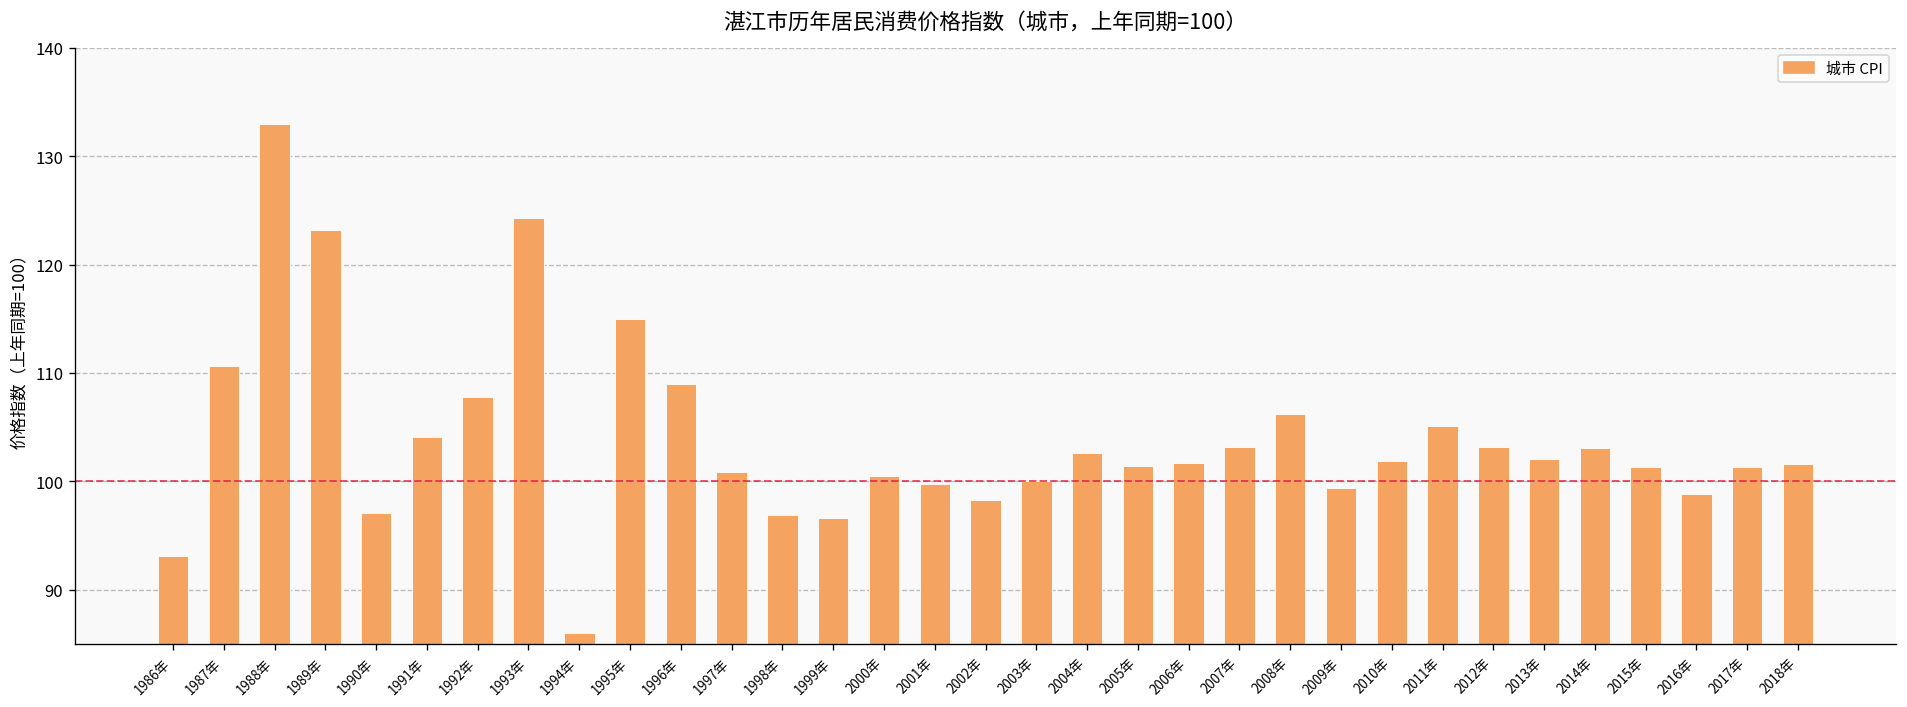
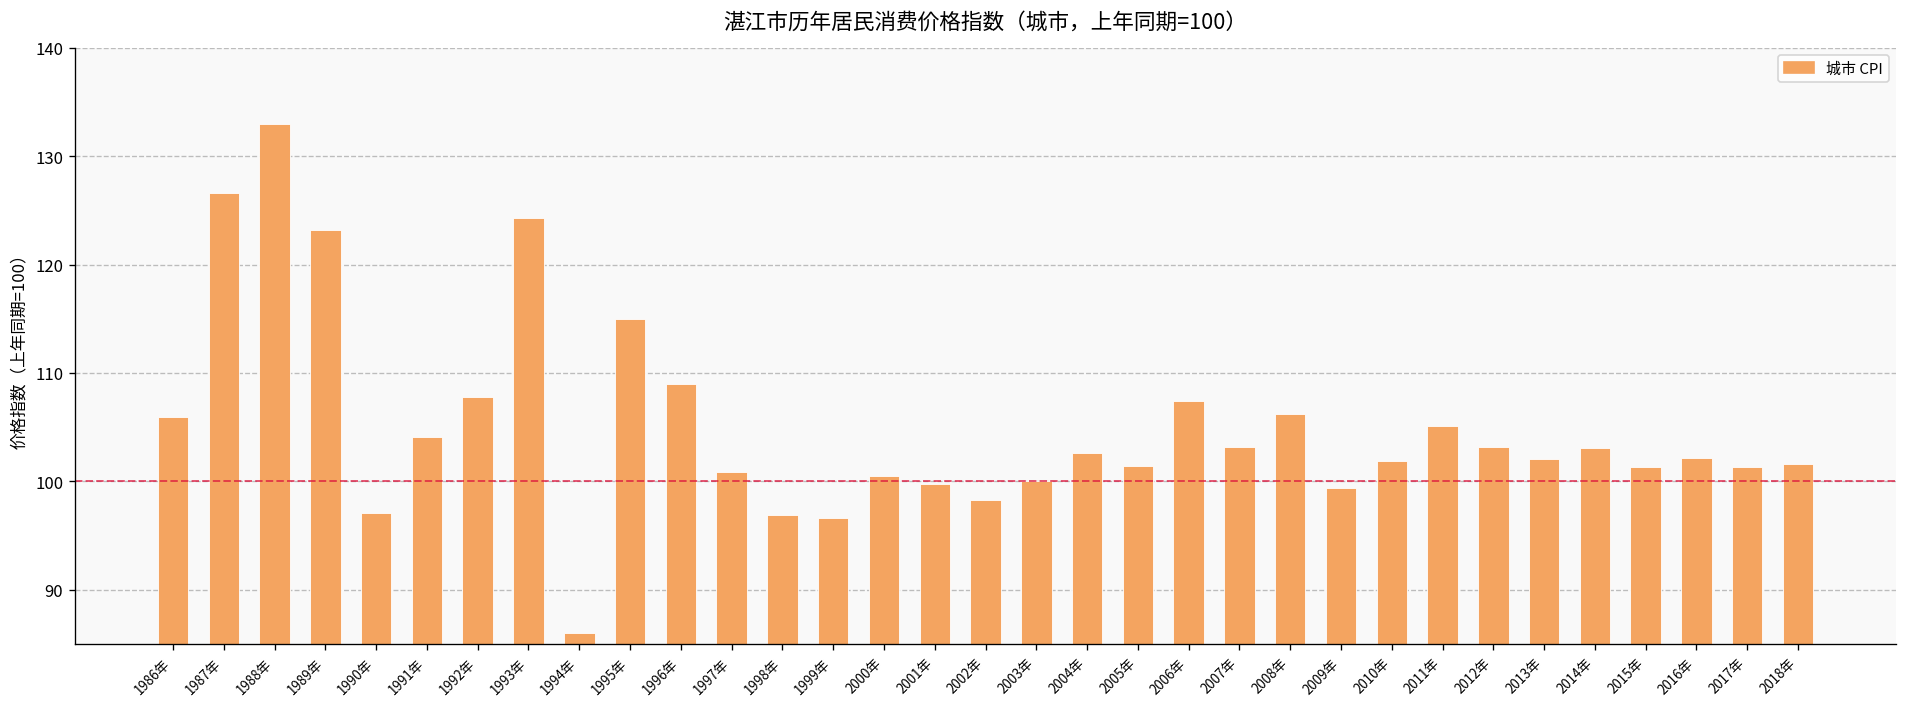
1986年: 93 -> 106
1987年: 111 -> 127
2006年: 102 -> 107
2016年: 99 -> 102
